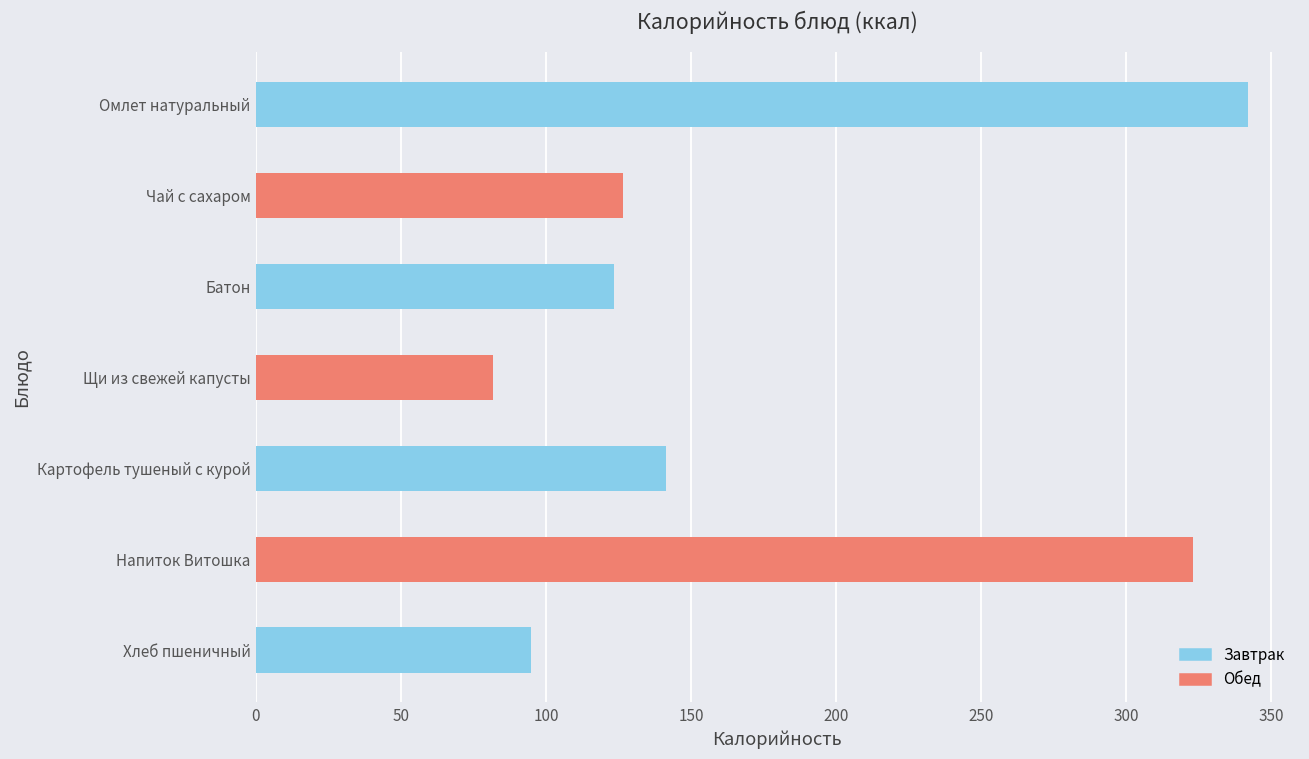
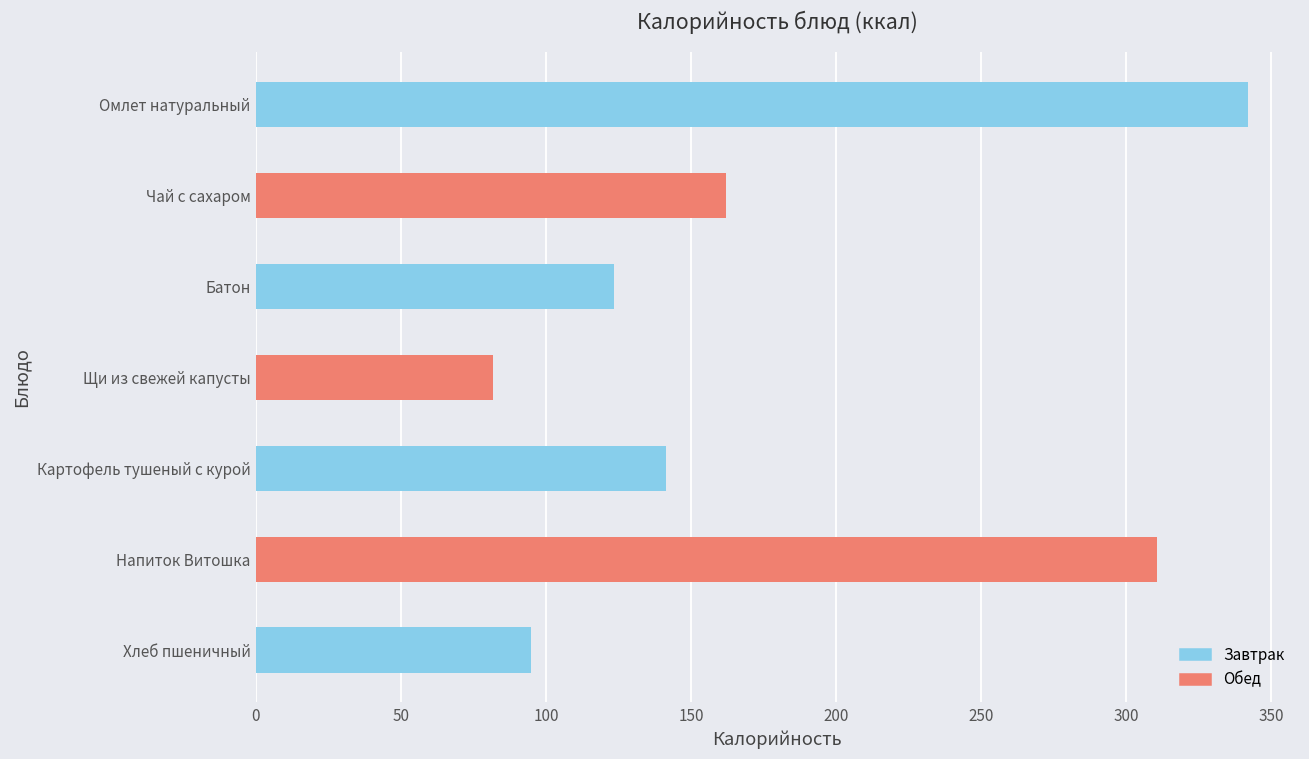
Чай с сахаром: 127 -> 162
Напиток Витошка: 323 -> 311
